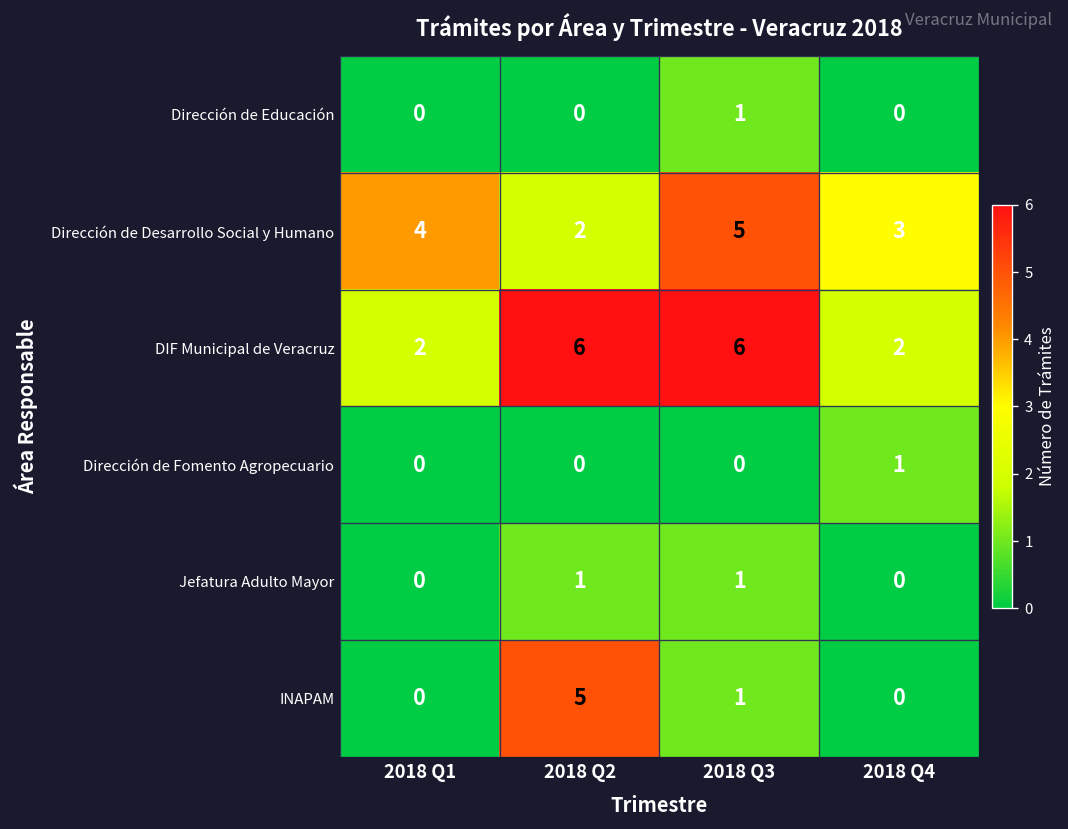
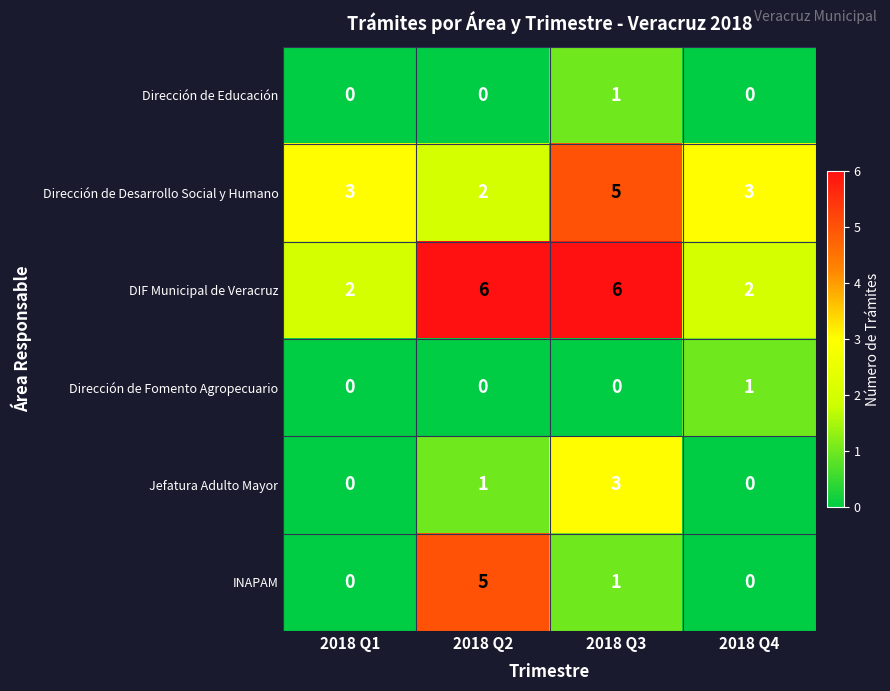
Dirección de Desarrollo Social y Humano, 2018 Q1: 4 -> 3
Jefatura Adulto Mayor, 2018 Q3: 1 -> 3
